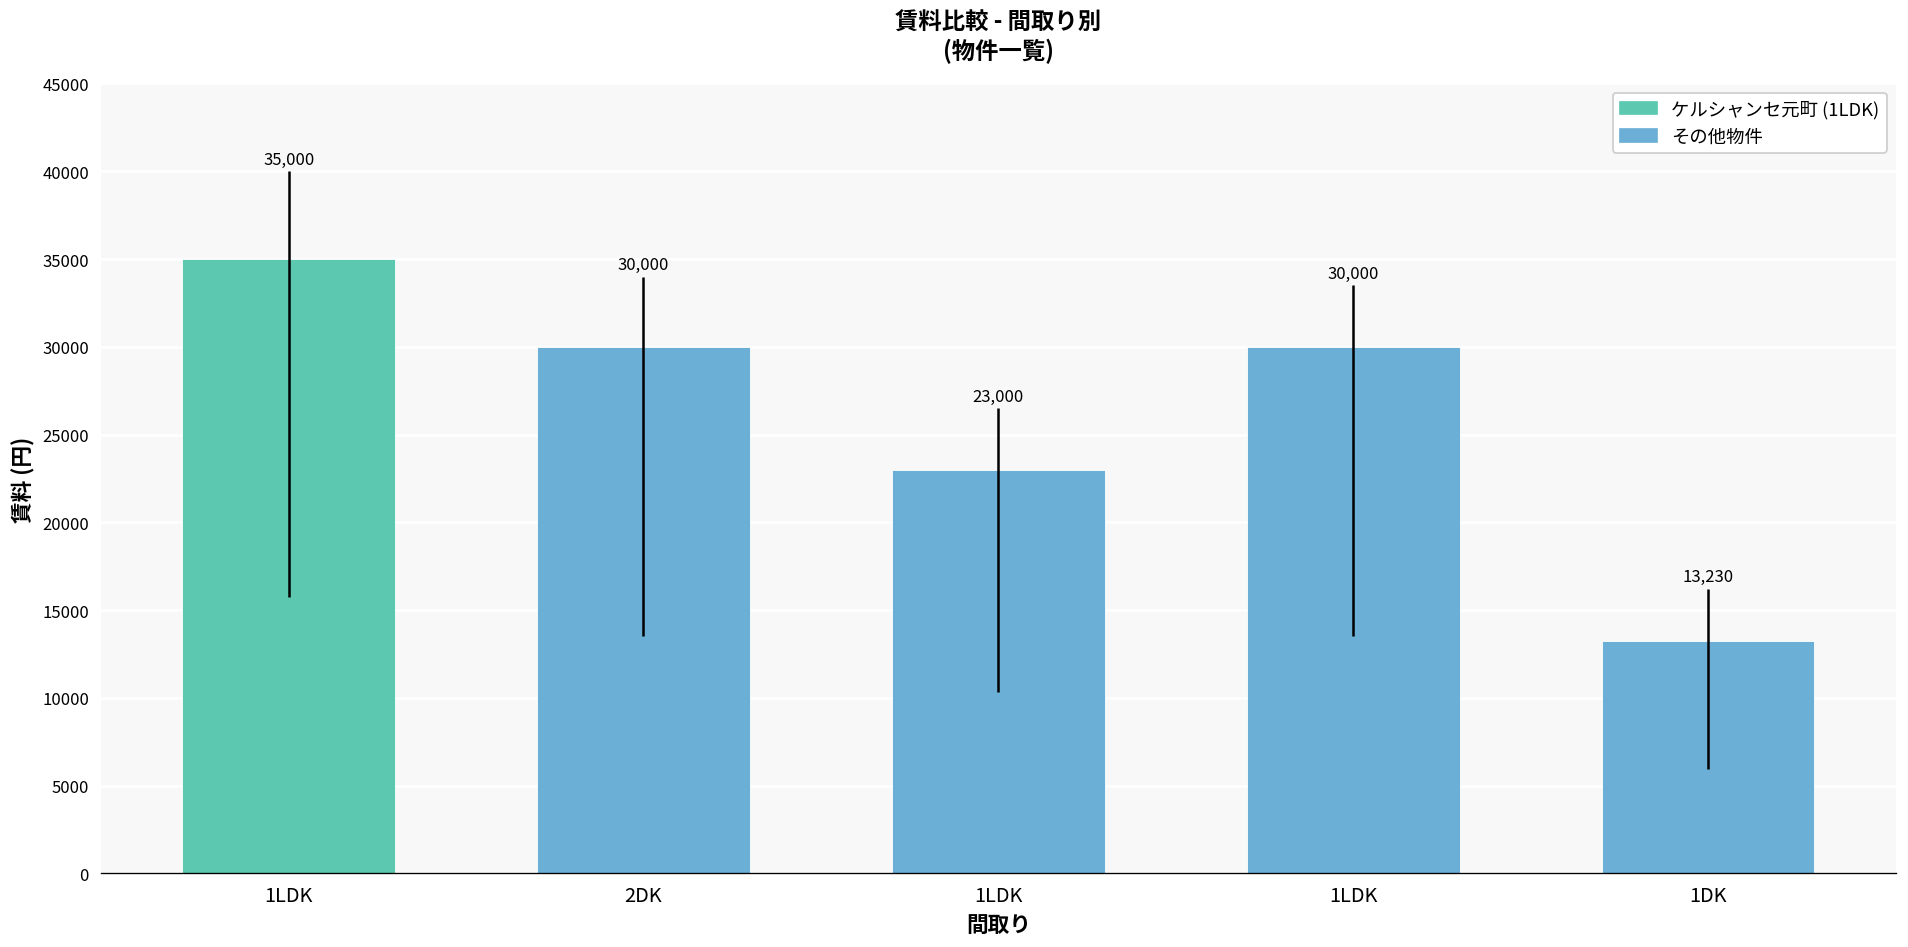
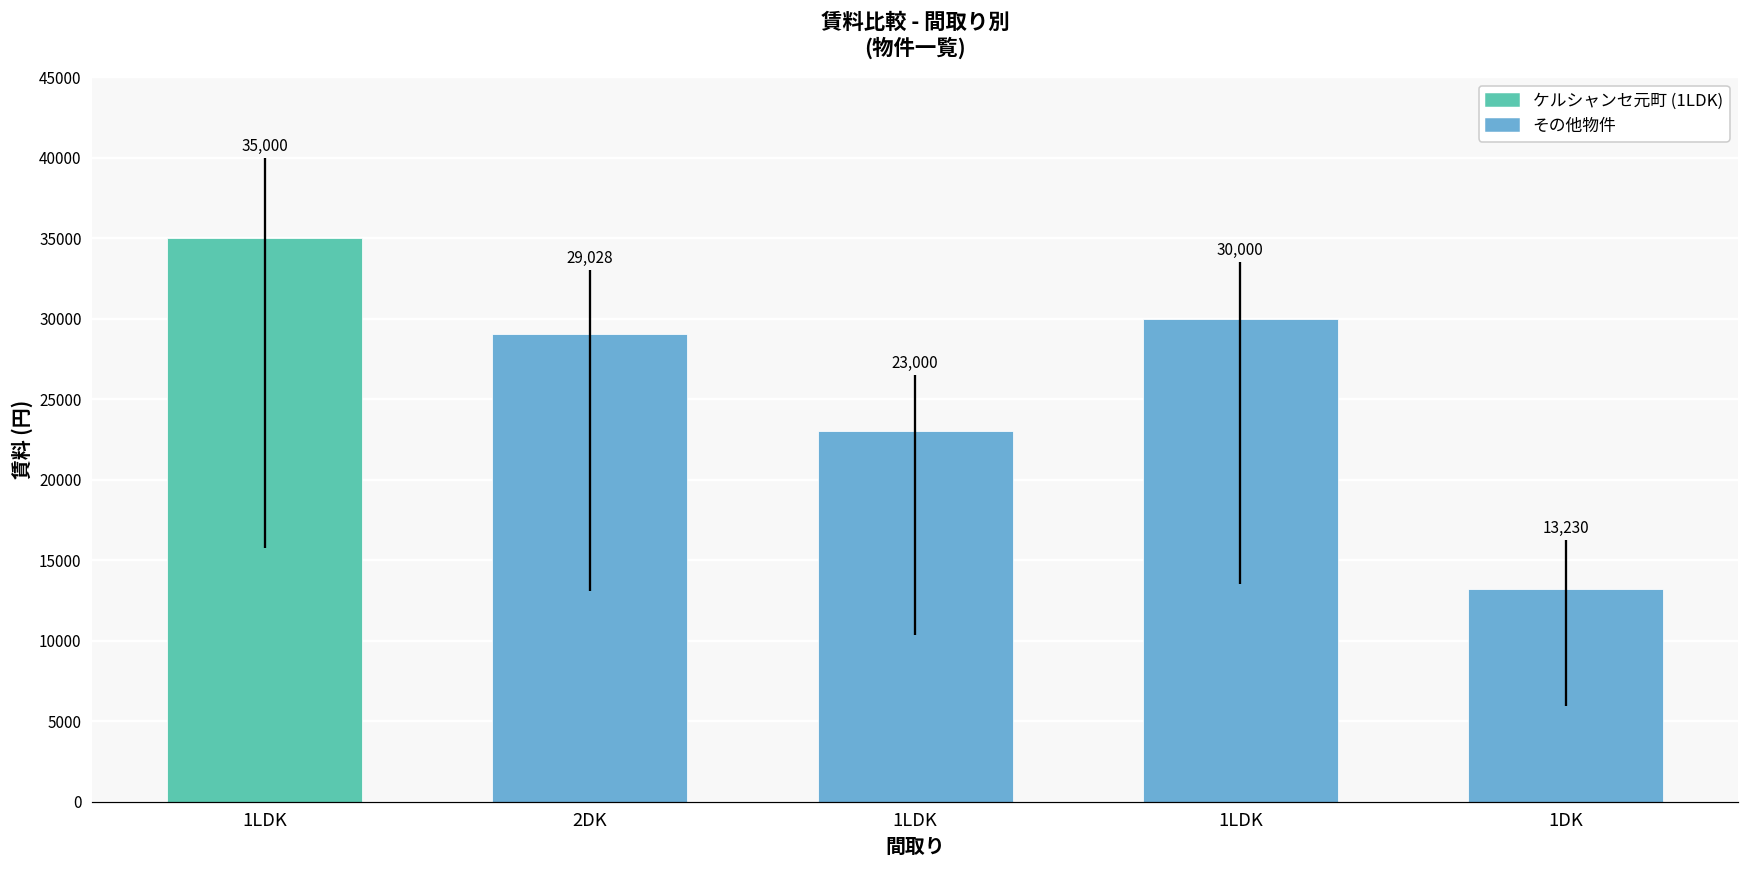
2DK: 30,000 -> 29,028
